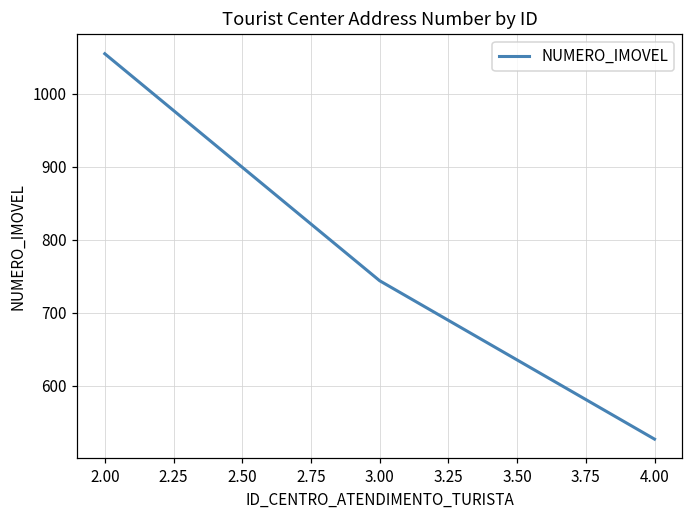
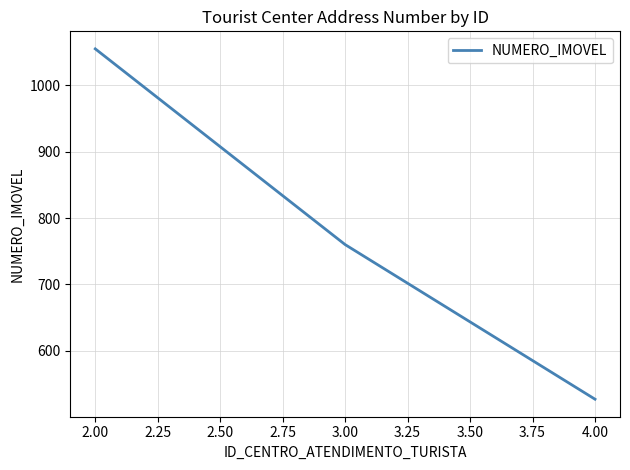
3.00: 740 -> 760
